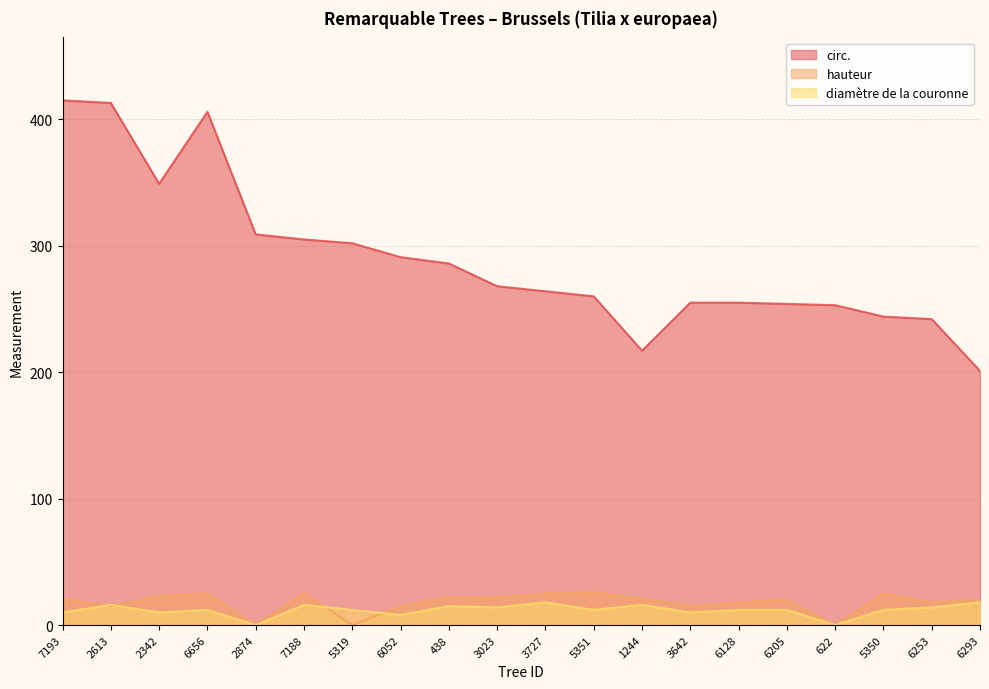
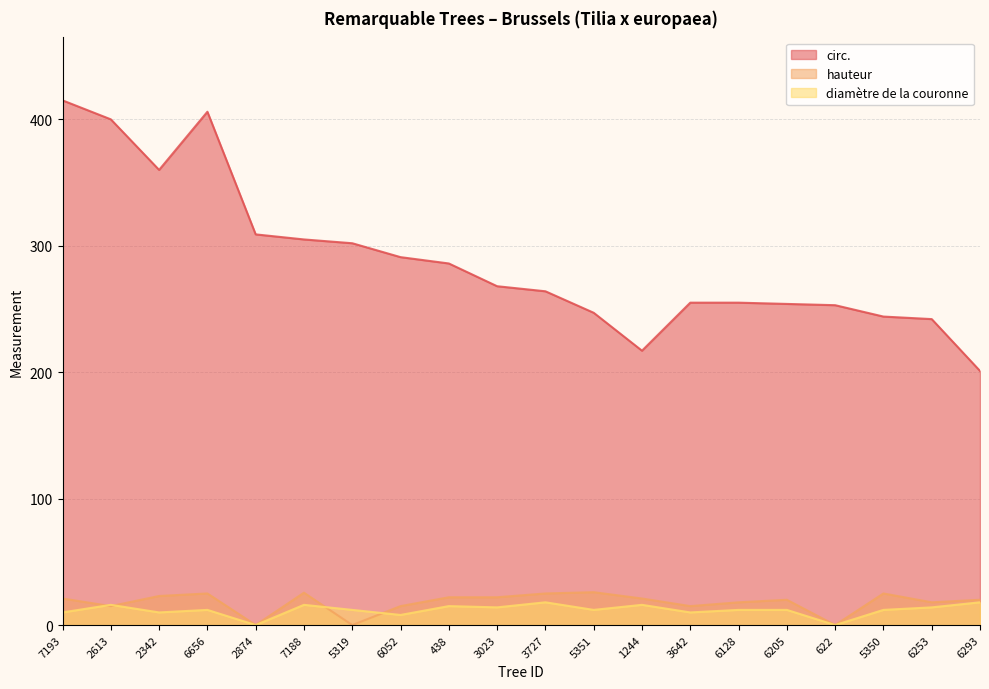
circ., 2613: 413 -> 400
circ., 2342: 349 -> 360
circ., 5351: 260 -> 247
